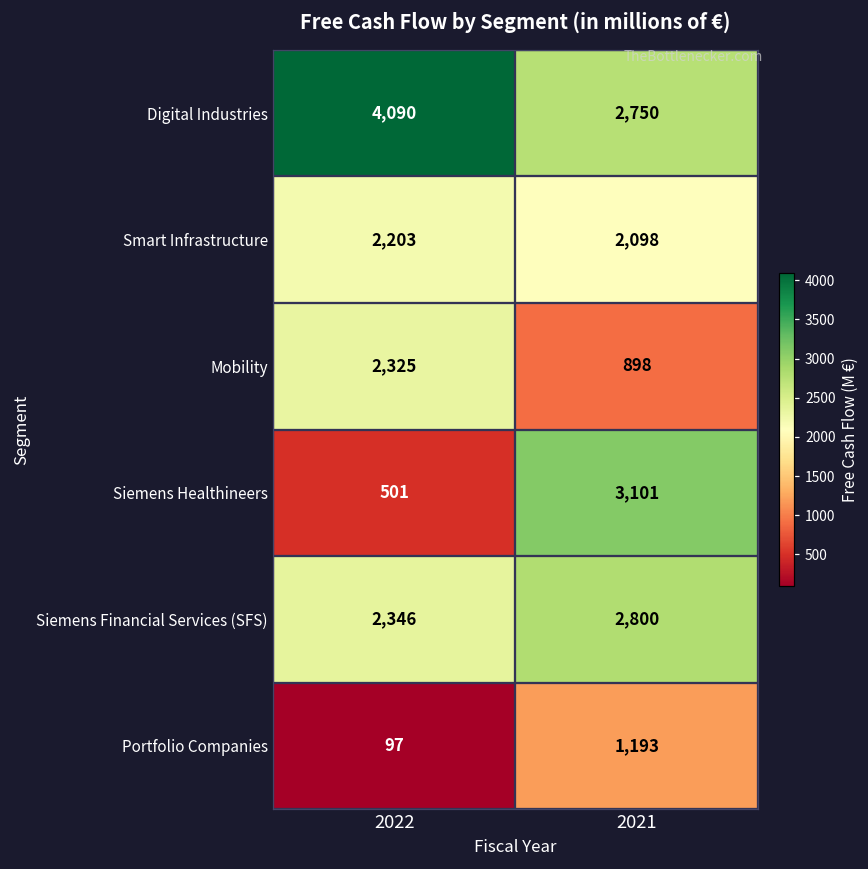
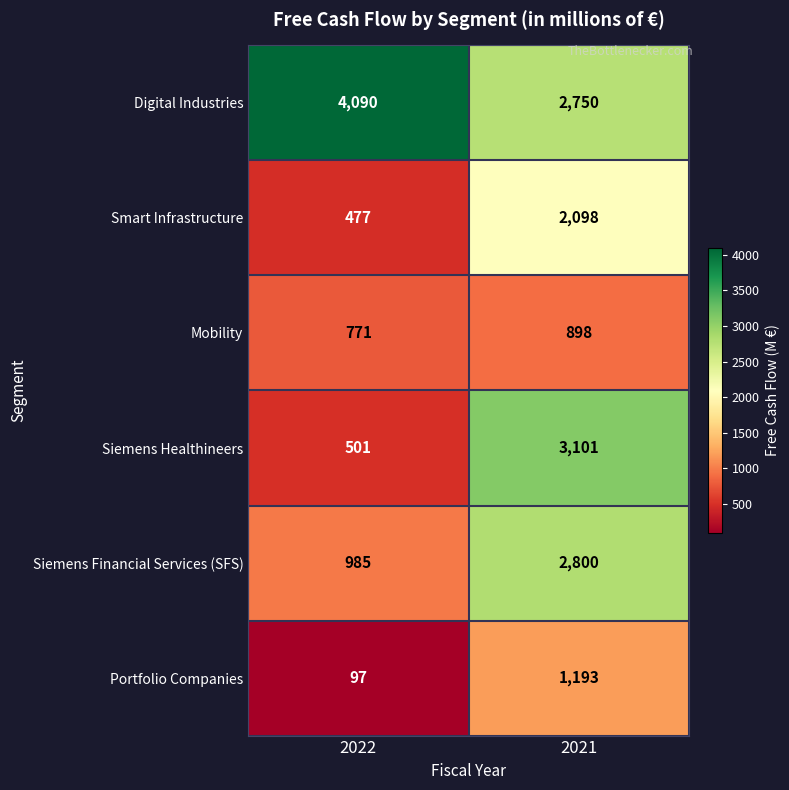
Smart Infrastructure, 2022: 2,203 -> 477
Mobility, 2022: 2,325 -> 771
Siemens Financial Services (SFS), 2022: 2,346 -> 985
